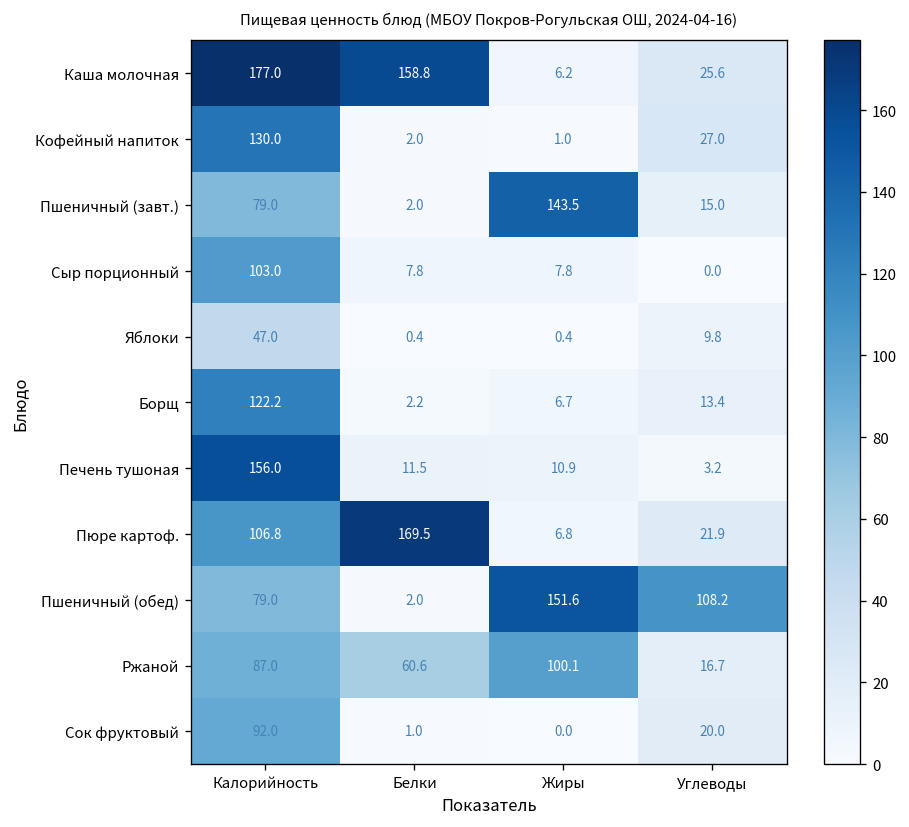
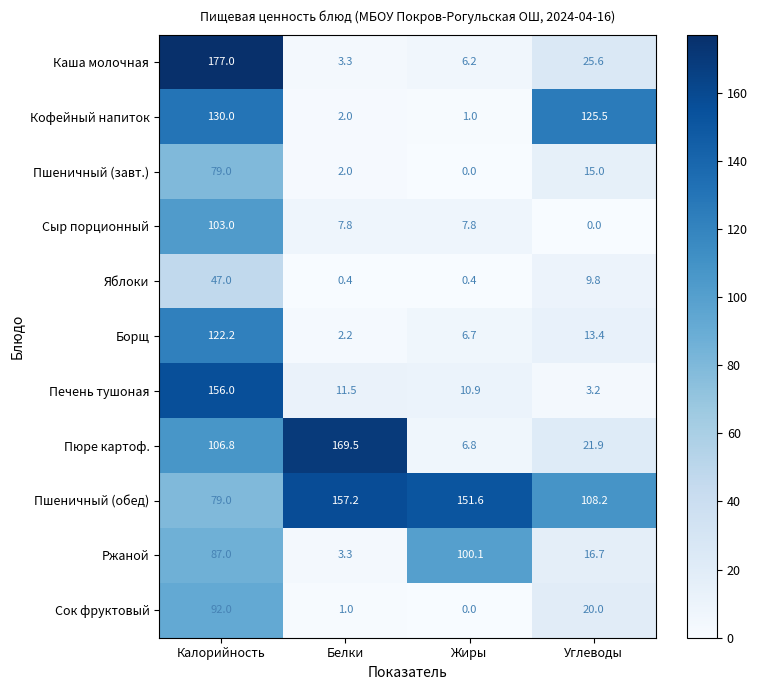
Каша молочная, Белки: 158.8 -> 3.3
Кофейный напиток, Углеводы: 27.0 -> 125.5
Пшеничный (завт.), Жиры: 143.5 -> 0.0
Пшеничный (обед), Белки: 2.0 -> 157.2
Ржаной, Белки: 60.6 -> 3.3
